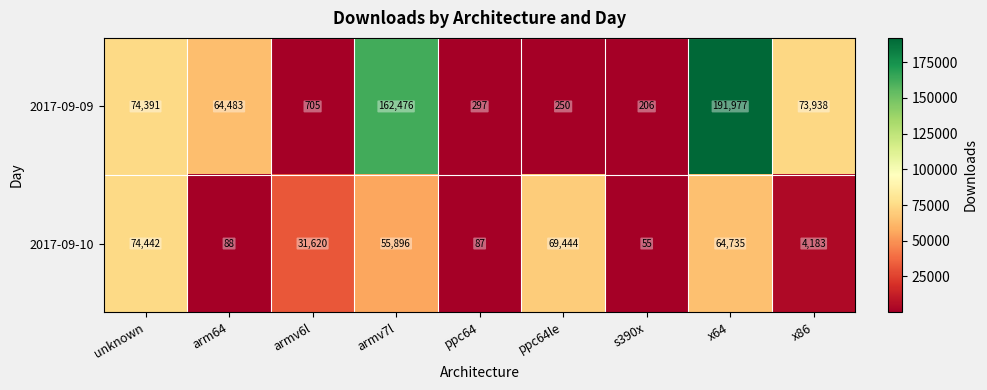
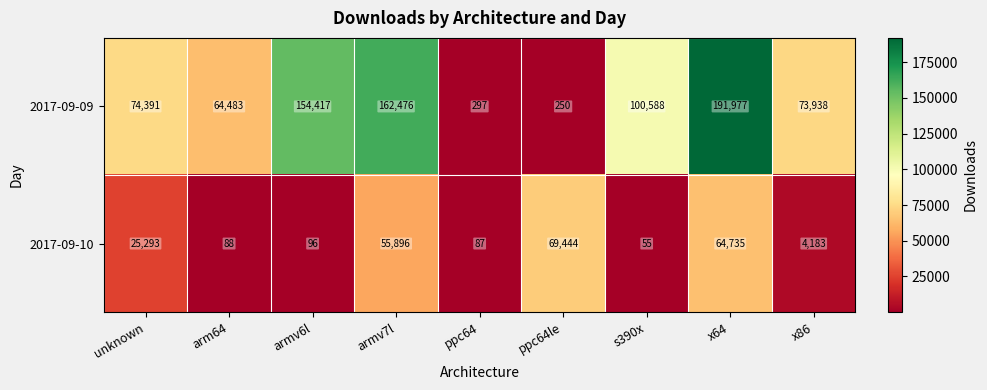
2017-09-09, armv6l: 705 -> 154,417
2017-09-09, s390x: 206 -> 100,588
2017-09-10, unknown: 74,442 -> 25,293
2017-09-10, armv6l: 31,620 -> 96
